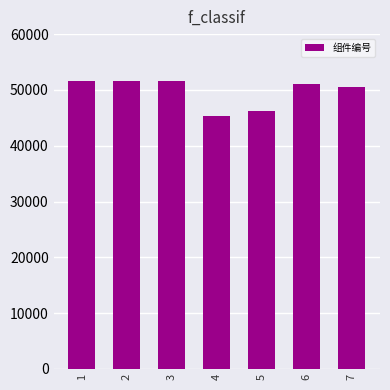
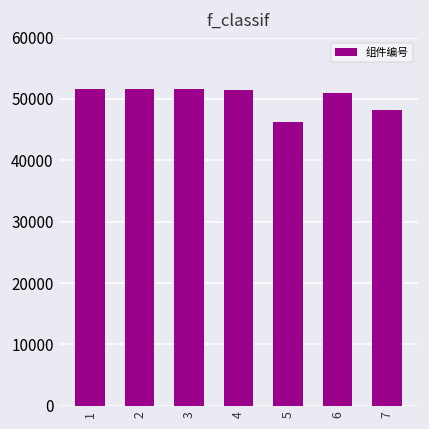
4: 45000 -> 51000
7: 51000 -> 48000
